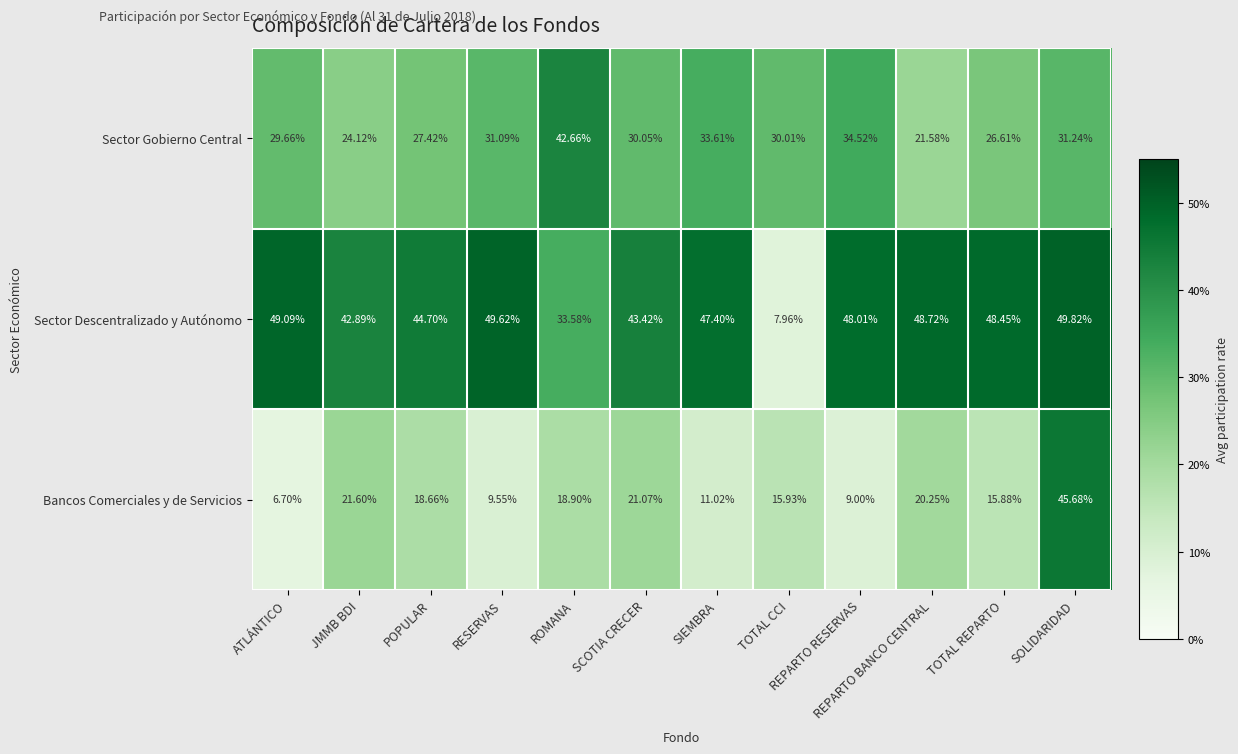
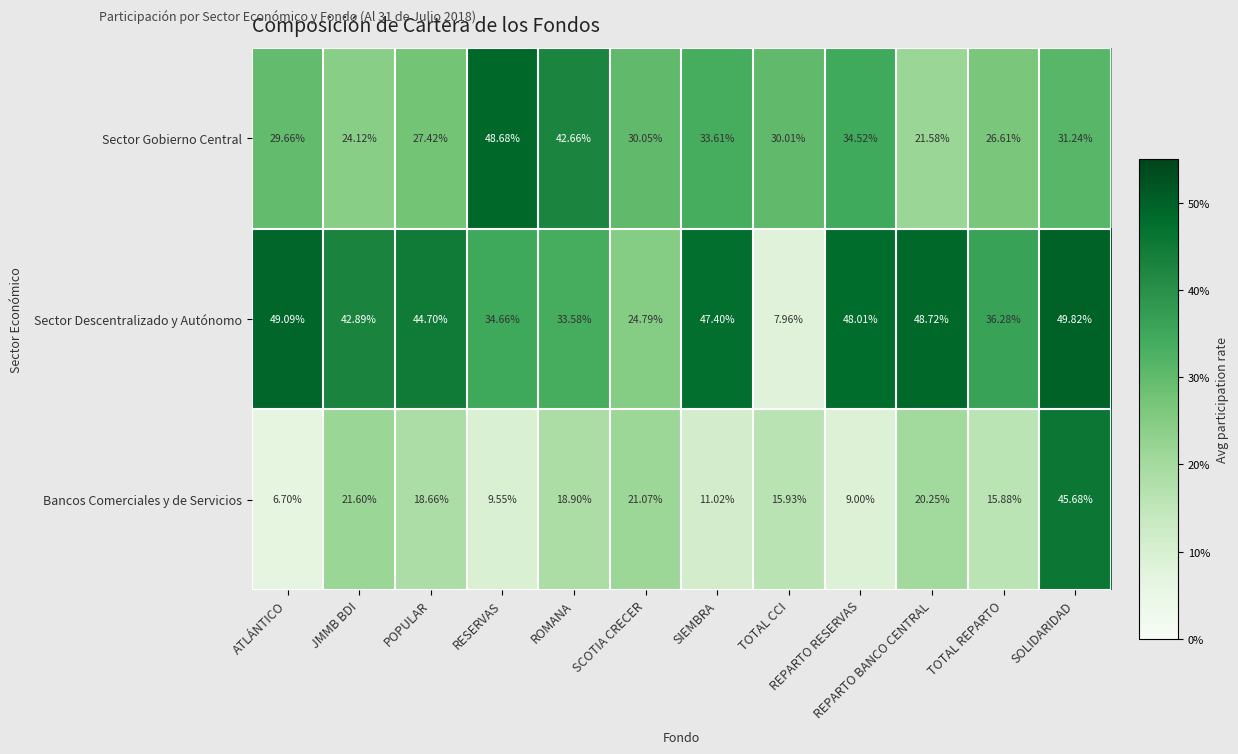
Sector Gobierno Central, RESERVAS: 31.09% -> 48.68%
Sector Descentralizado y Autónomo, RESERVAS: 49.62% -> 34.66%
Sector Descentralizado y Autónomo, SCOTIA CRECER: 43.42% -> 24.79%
Sector Descentralizado y Autónomo, TOTAL REPARTO: 48.45% -> 36.28%
